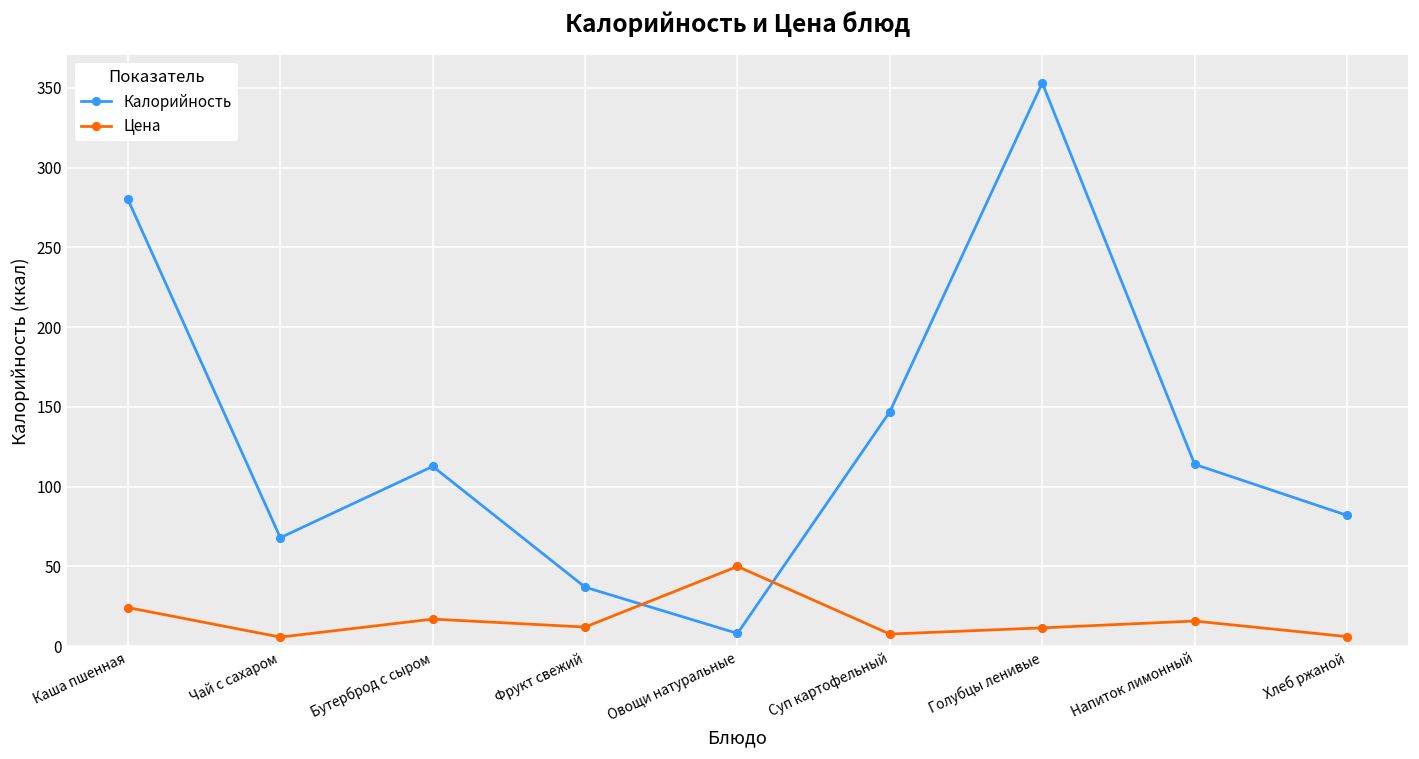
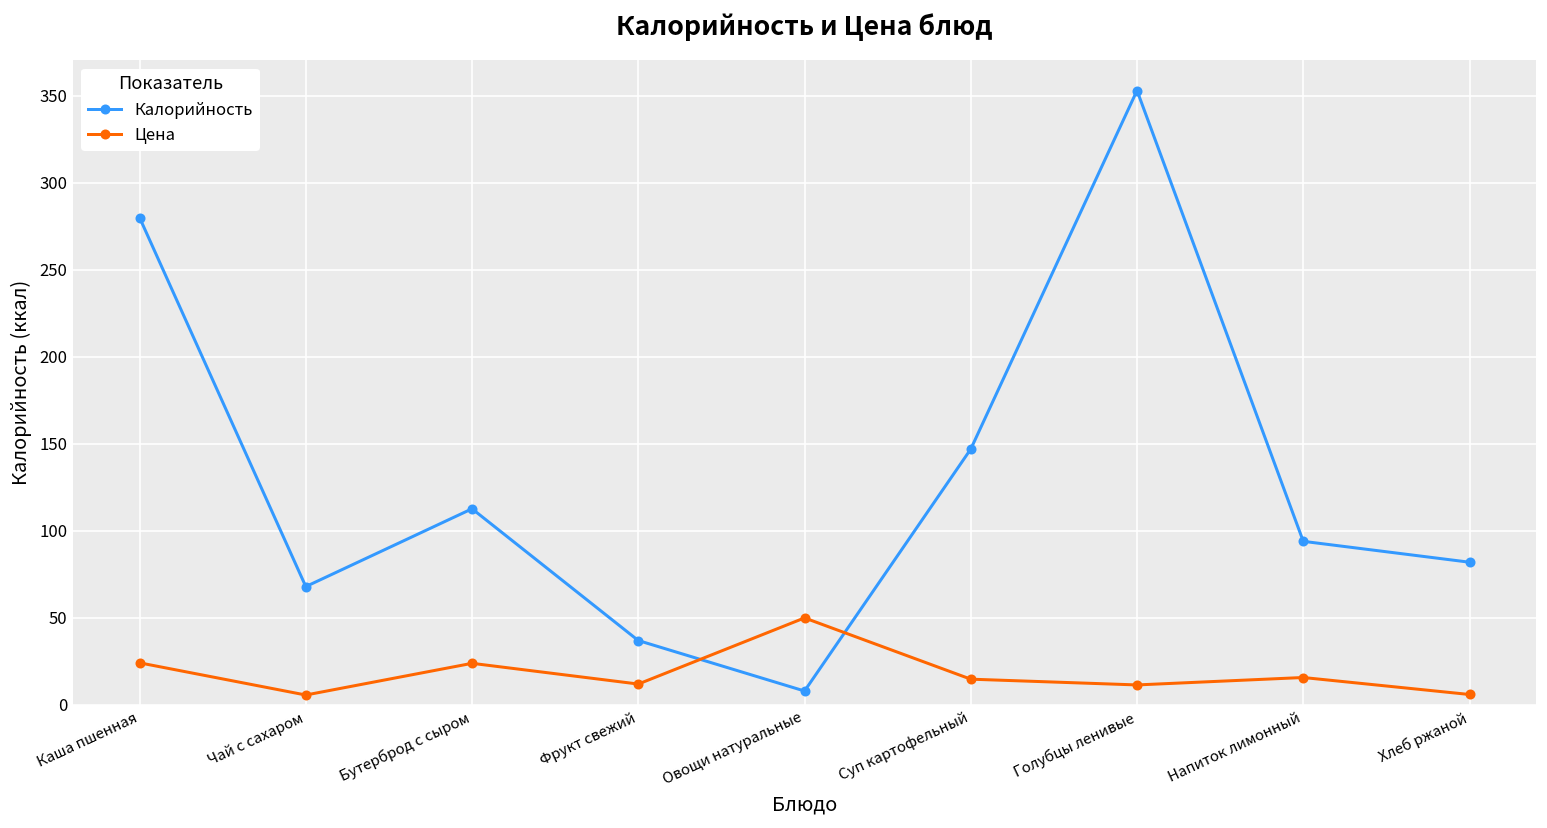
Цена, Бутерброд с сыром: 17 -> 24
Цена, Суп картофельный: 8 -> 15
Калорийность, Напиток лимонный: 114 -> 94
